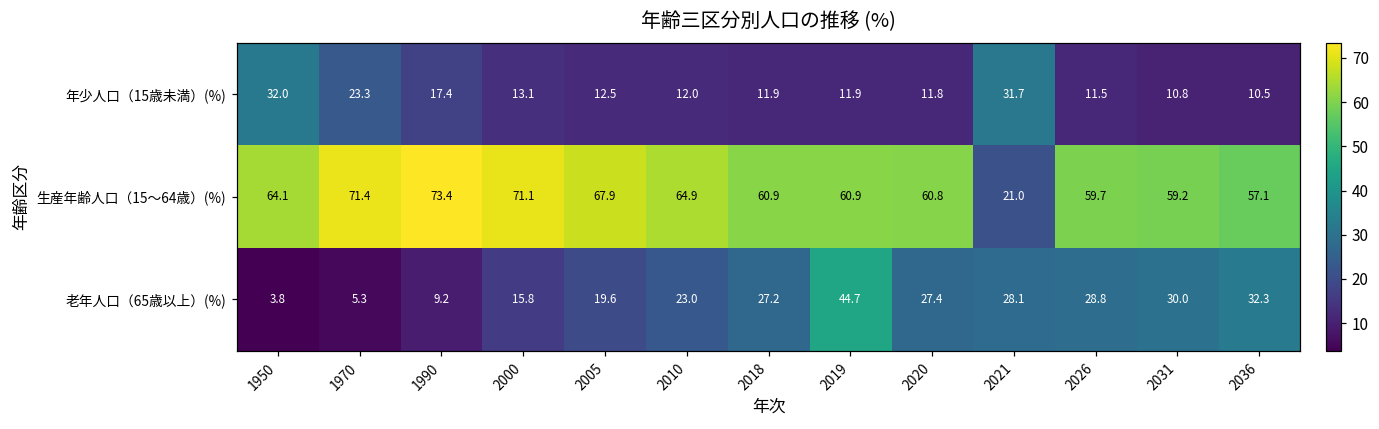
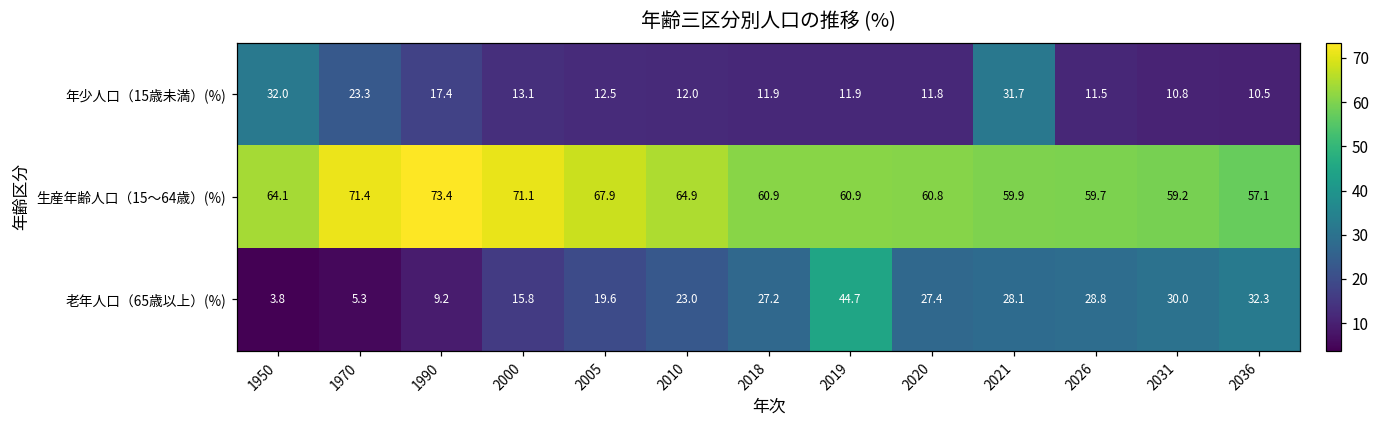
生産年齢人口（15～64歳）(%), 2021: 21.0 -> 59.9
